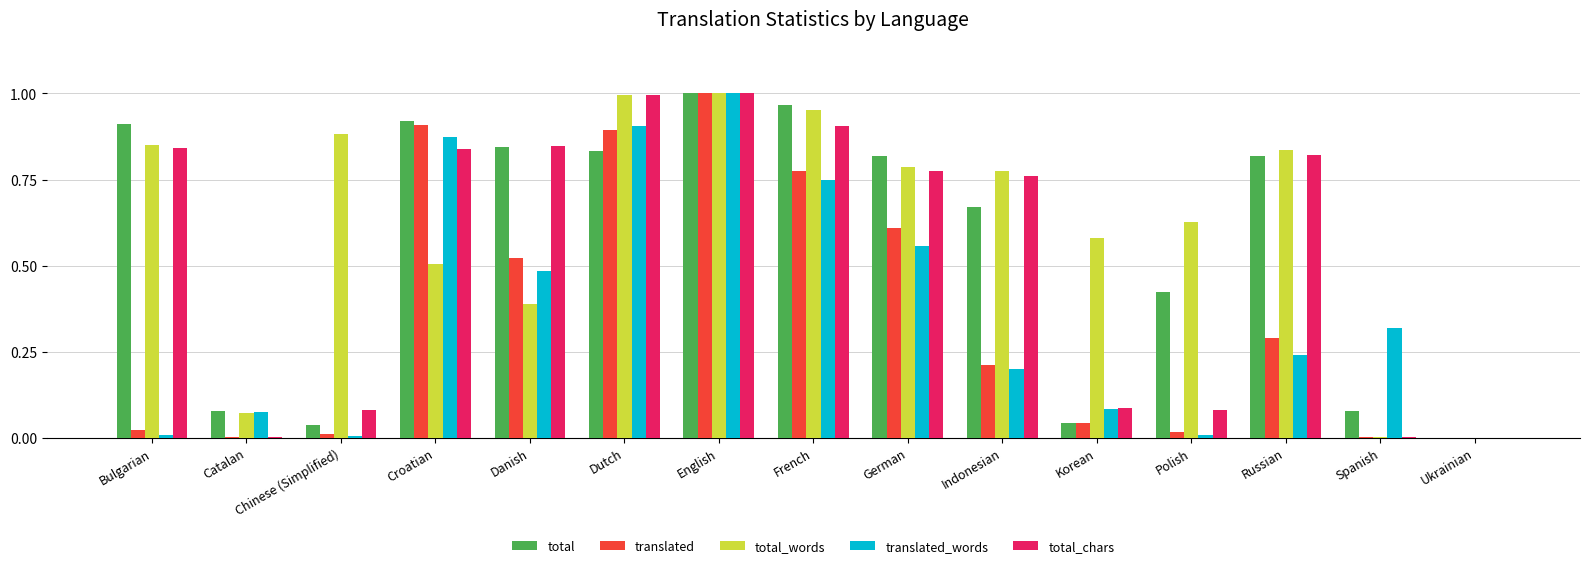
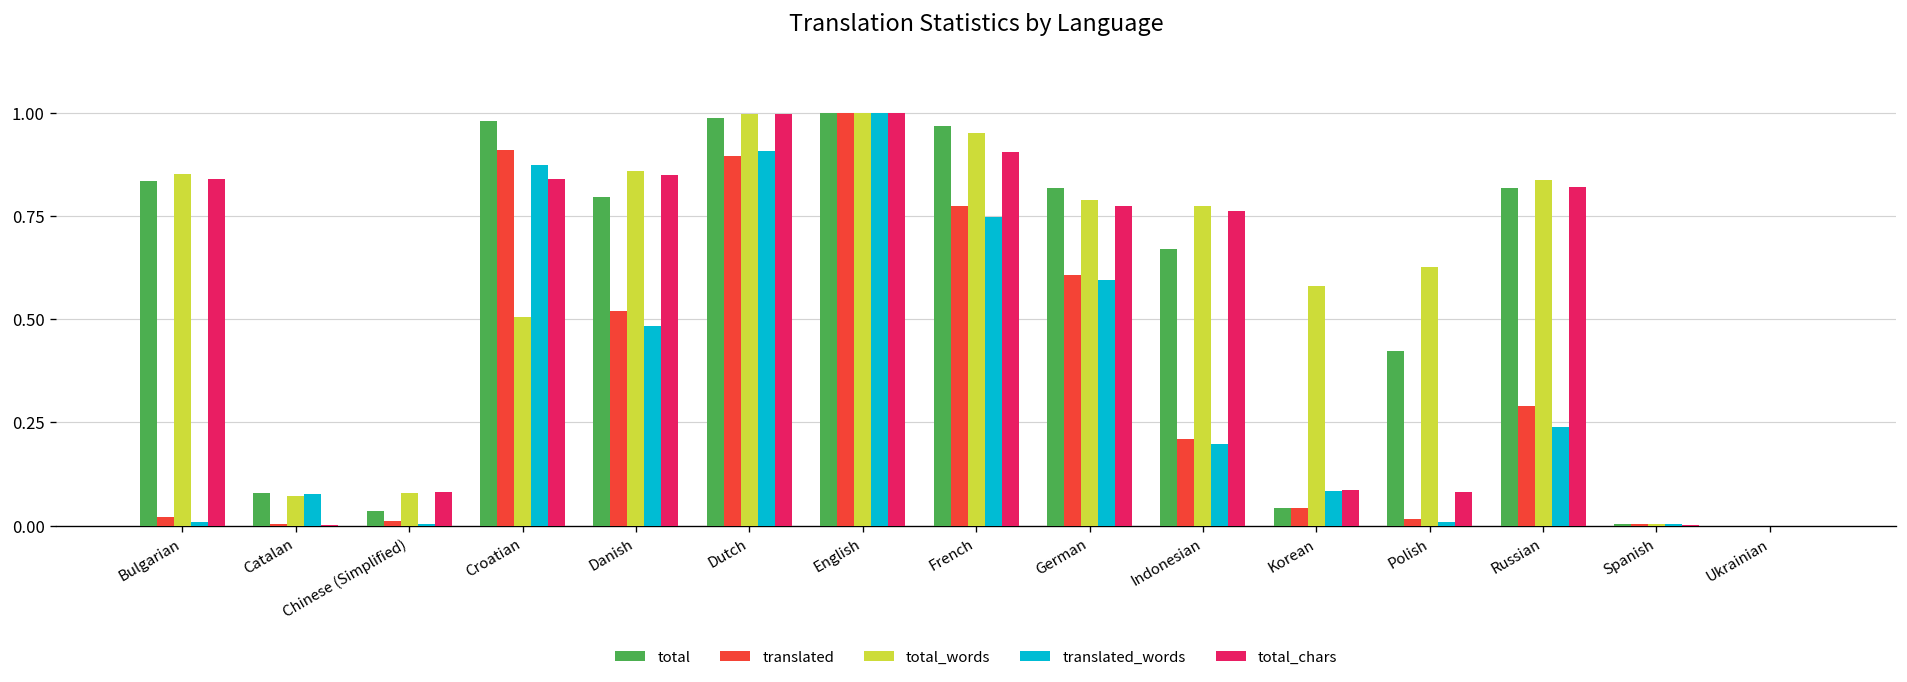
total, Bulgarian: 0.91 -> 0.84
total_words, Chinese (Simplified): 0.88 -> 0.08
total, Croatian: 0.92 -> 0.98
total, Danish: 0.84 -> 0.80
total_words, Danish: 0.39 -> 0.86
total, Dutch: 0.83 -> 0.99
translated_words, German: 0.56 -> 0.60
total, Spanish: 0.08 -> 0.00
translated_words, Spanish: 0.32 -> 0.00
